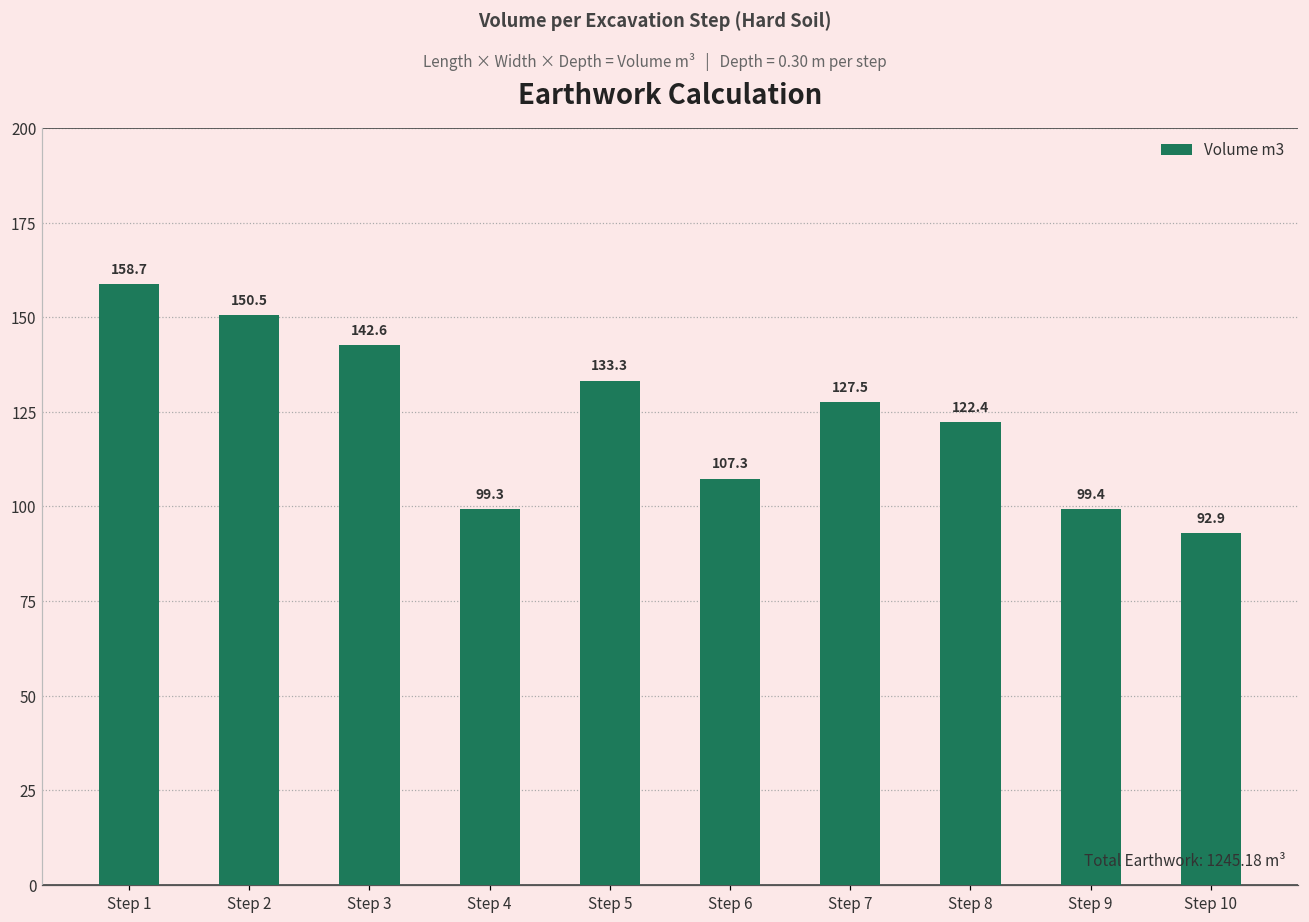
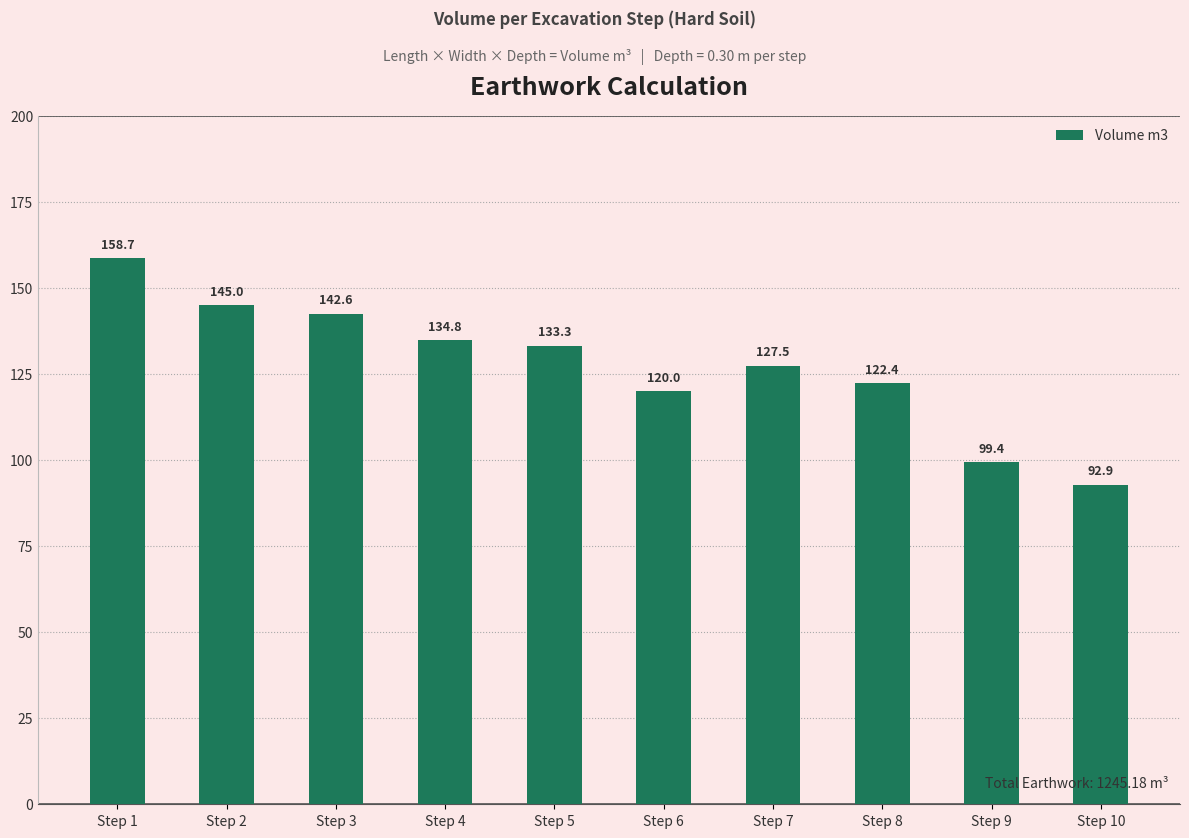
Step 2: 150.5 -> 145.0
Step 4: 99.3 -> 134.8
Step 6: 107.3 -> 120.0
